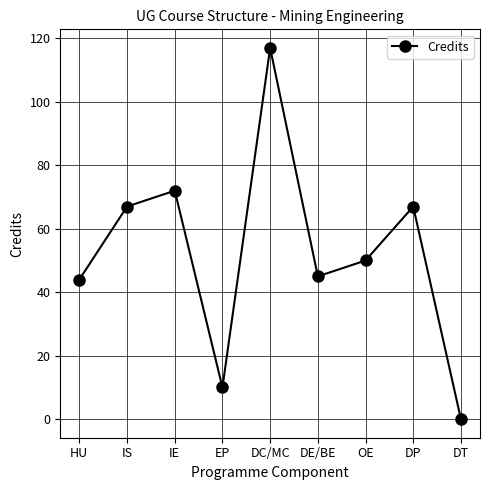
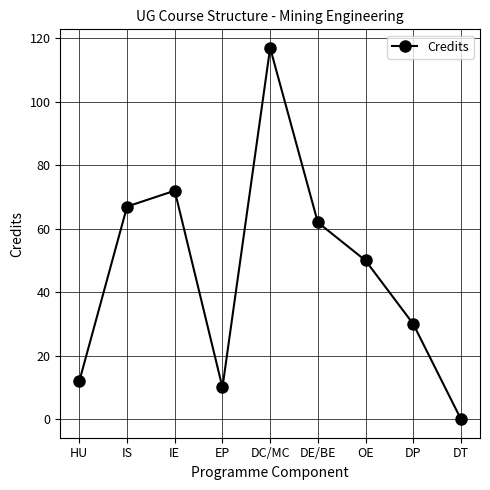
HU: 44 -> 12
DE/BE: 45 -> 62
DP: 67 -> 30
